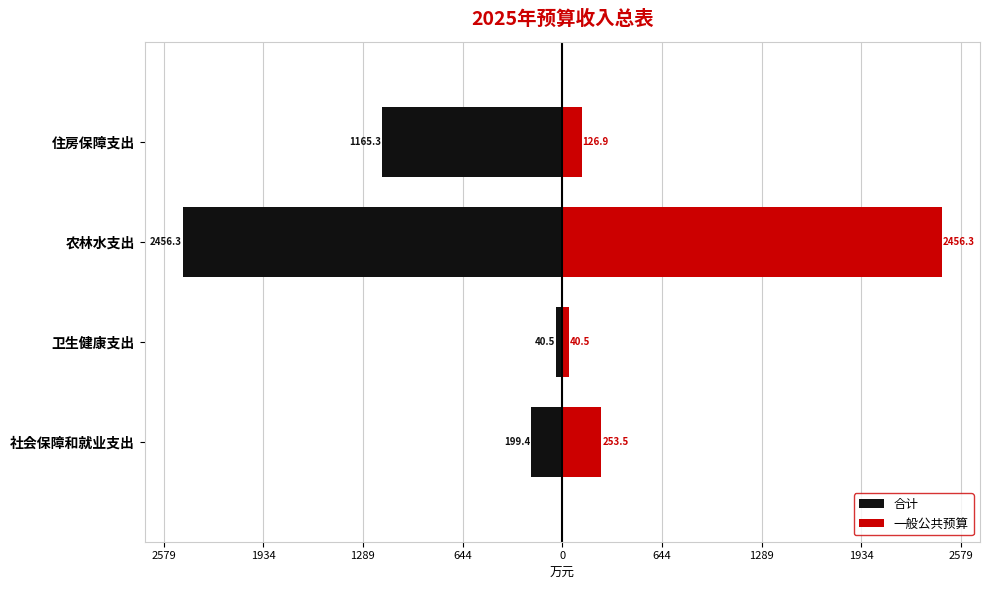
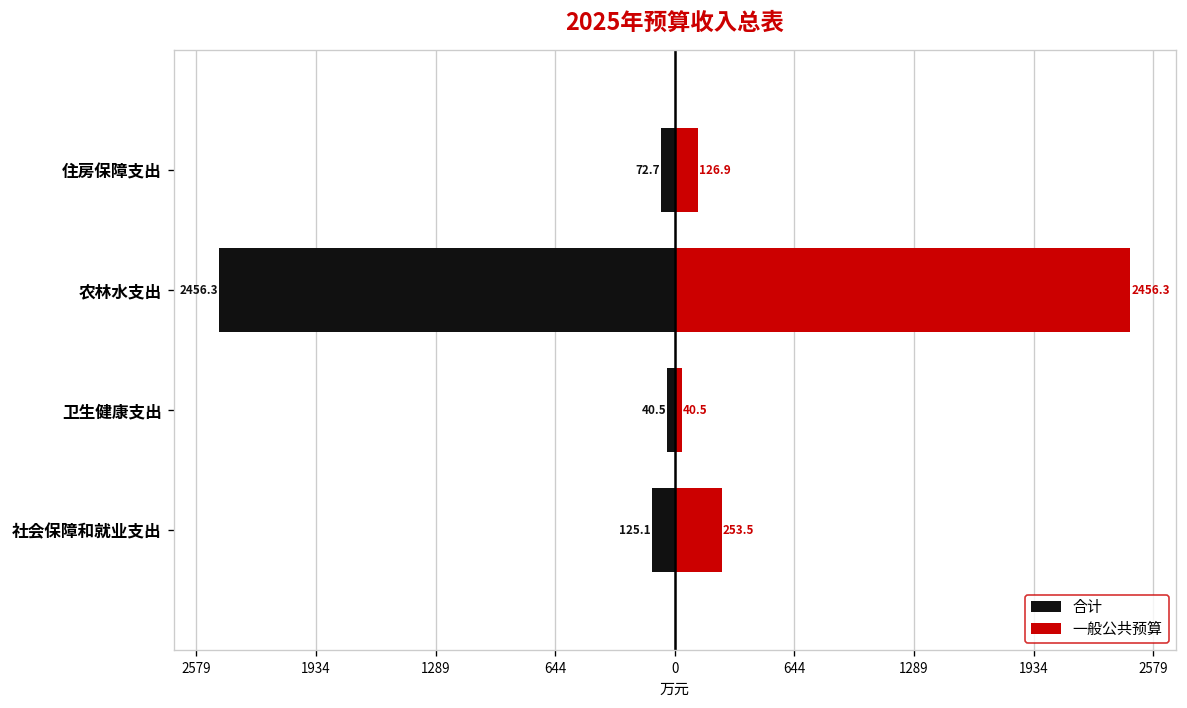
合计, 住房保障支出: 1165.3 -> 72.7
合计, 社会保障和就业支出: 199.4 -> 125.1
